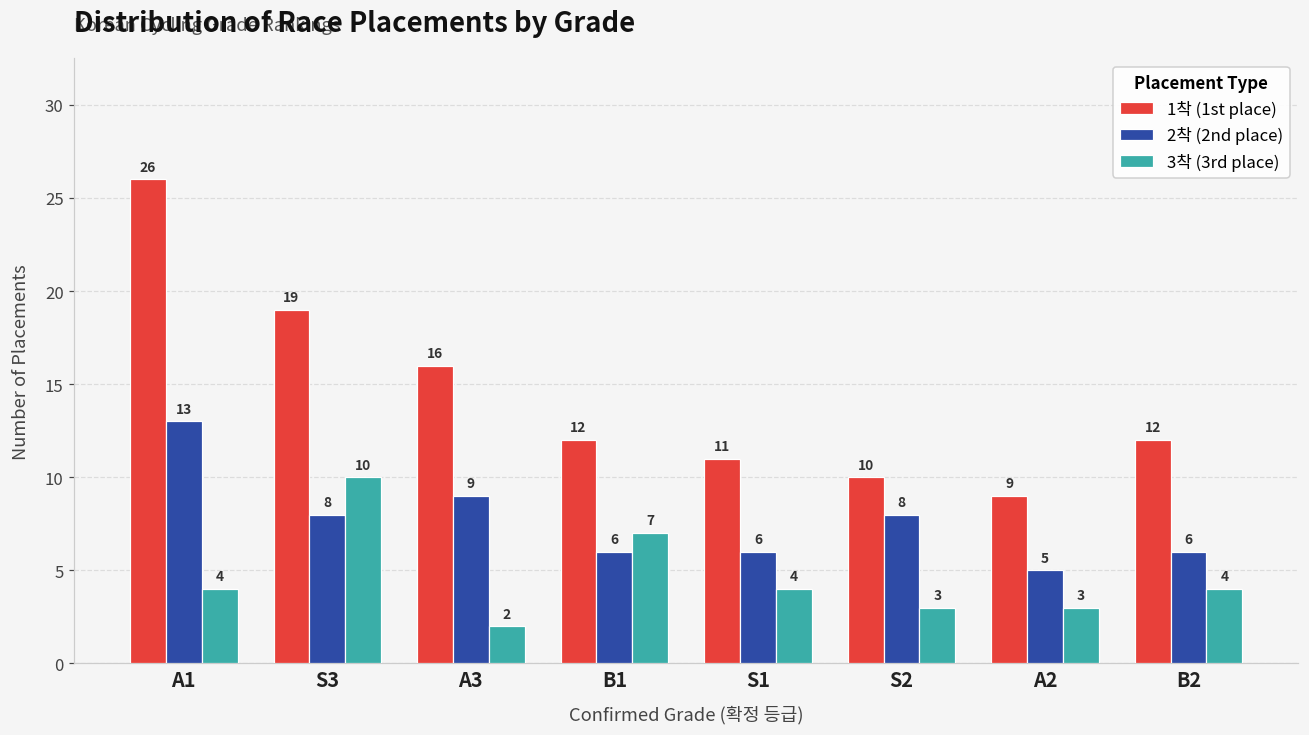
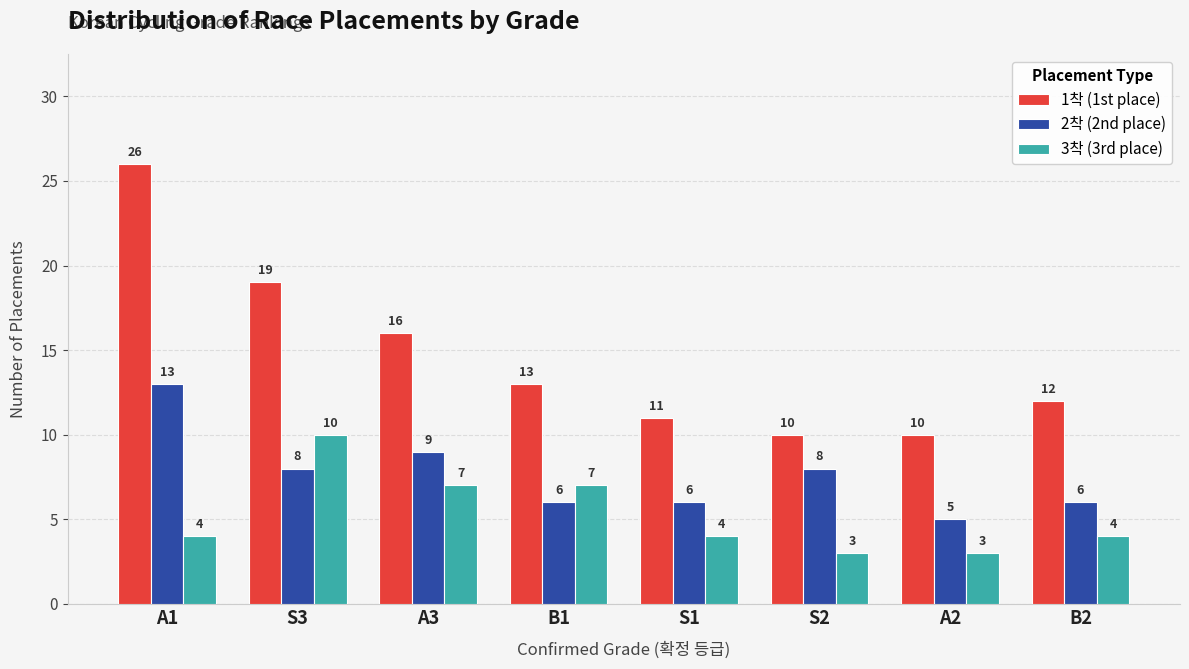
3착 (3rd place), A3: 2 -> 7
1착 (1st place), B1: 12 -> 13
1착 (1st place), A2: 9 -> 10
